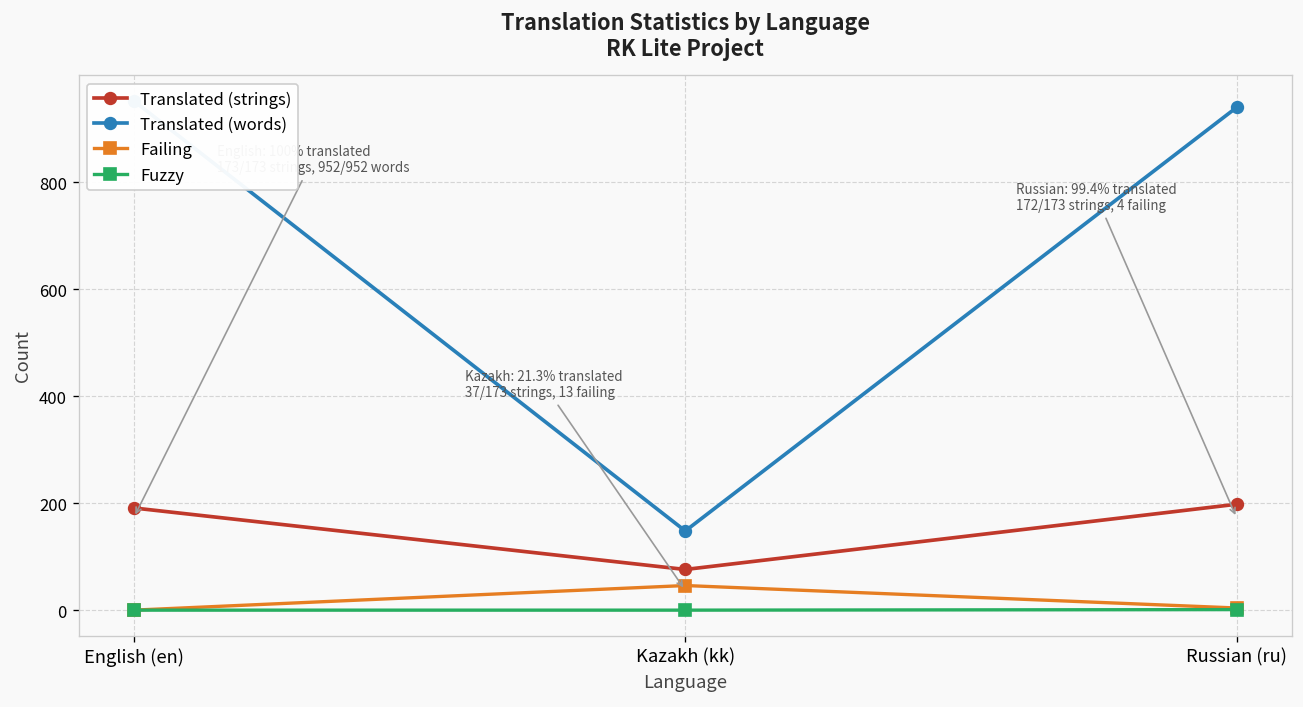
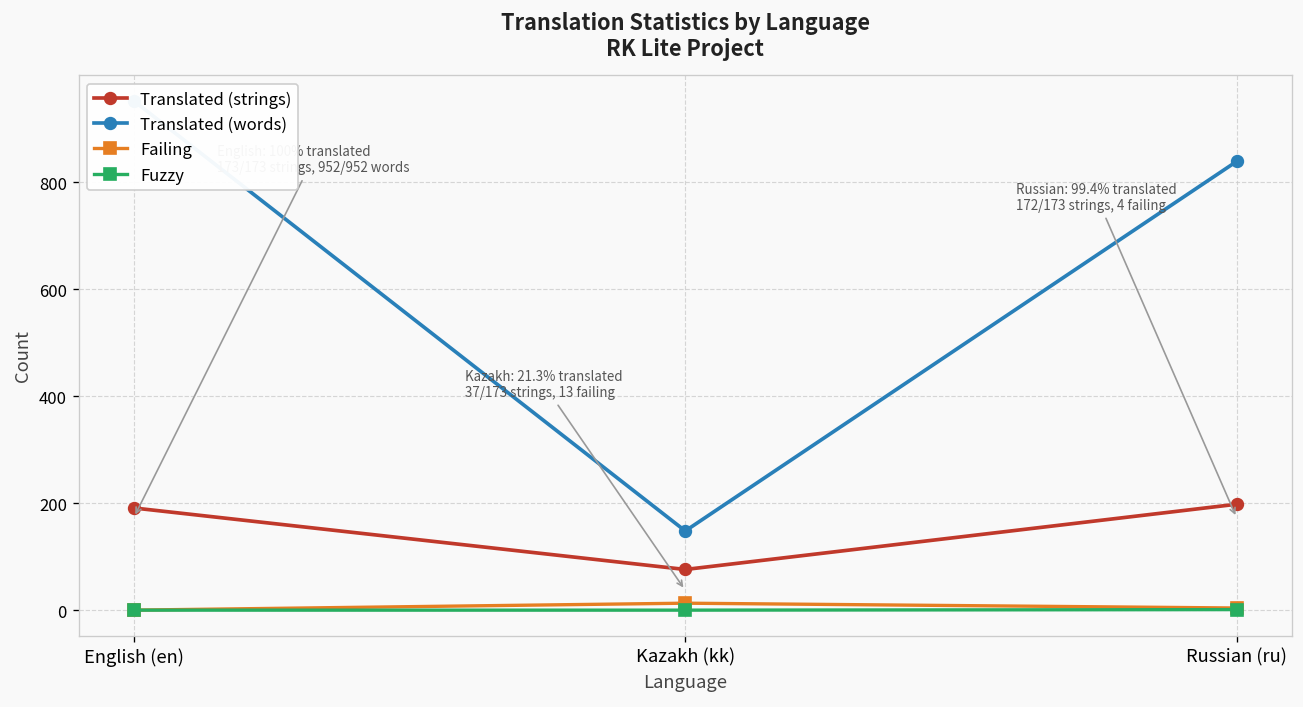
Failing, Kazakh (kk): 50 -> 10
Translated (words), Russian (ru): 940 -> 840
